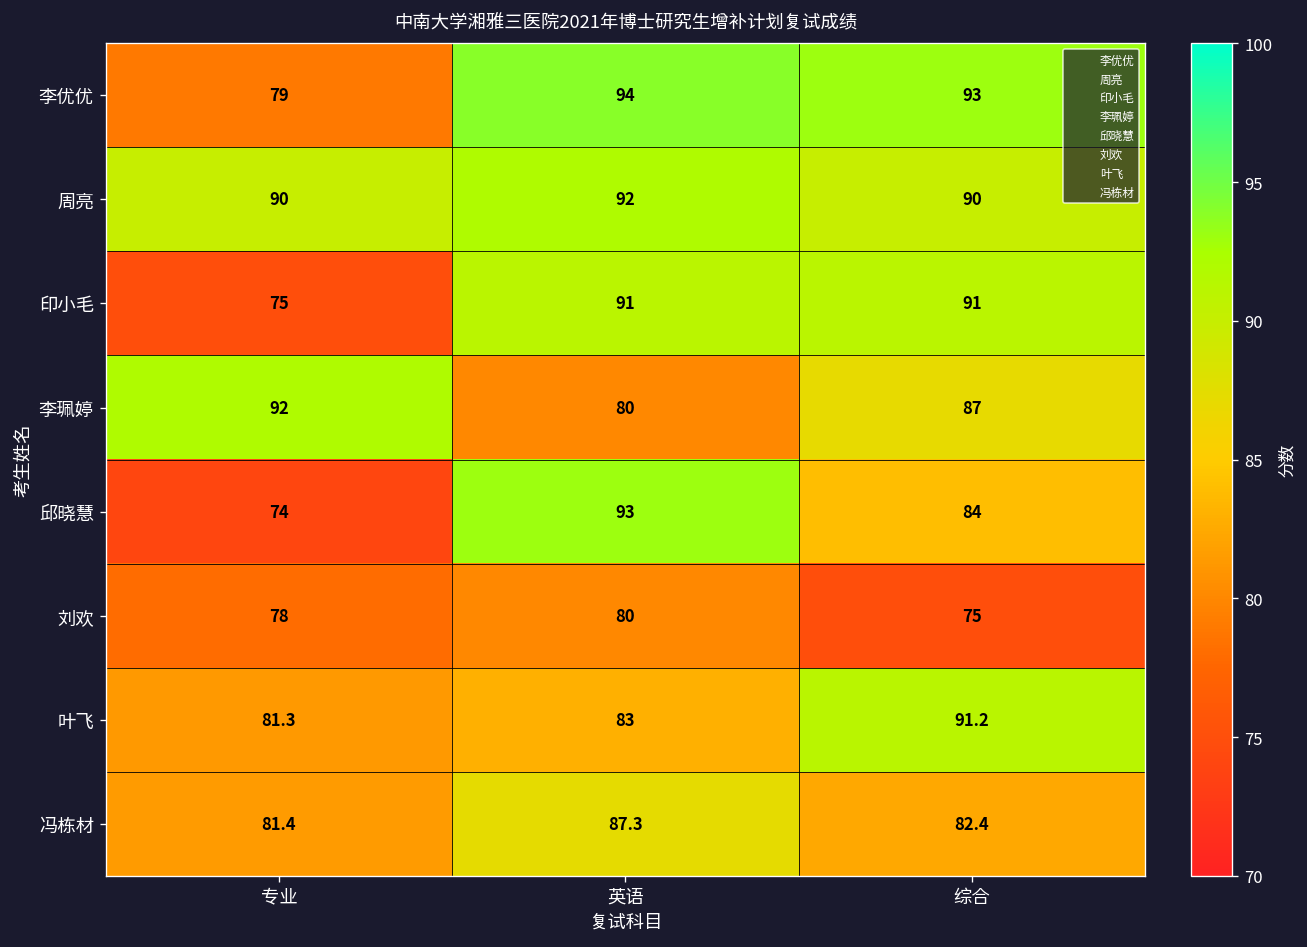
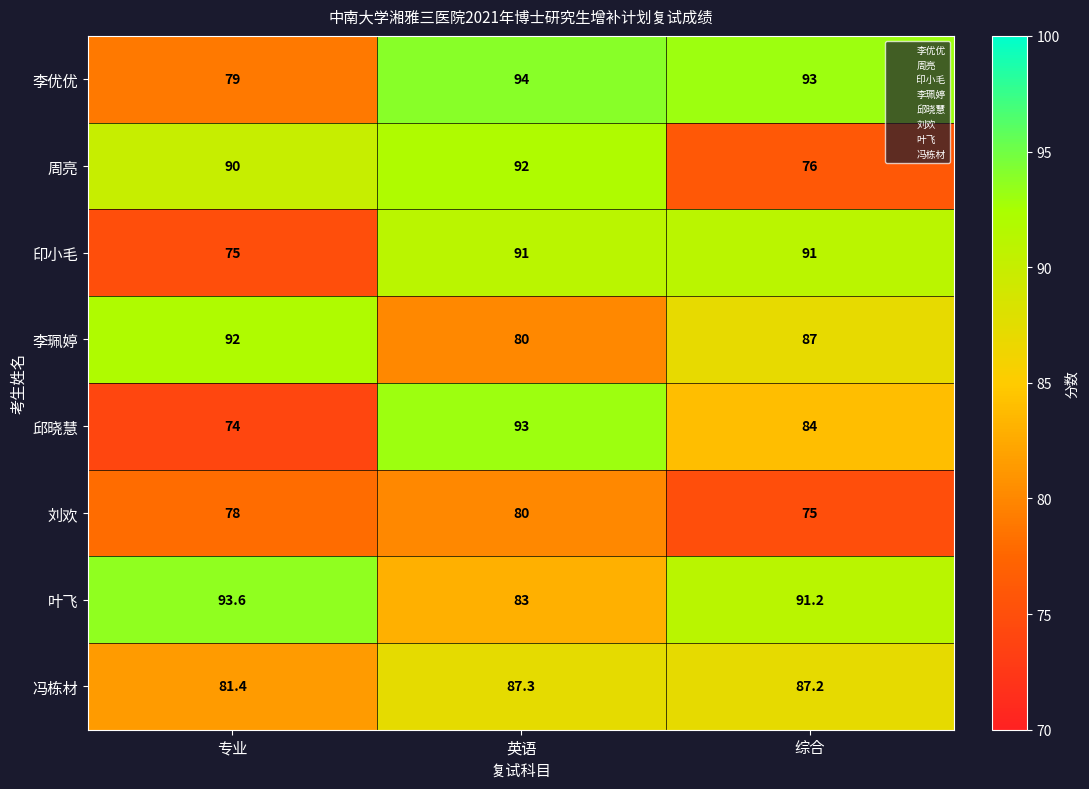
周亮, 综合: 90 -> 76
叶飞, 专业: 81.3 -> 93.6
冯栋材, 综合: 82.4 -> 87.2
